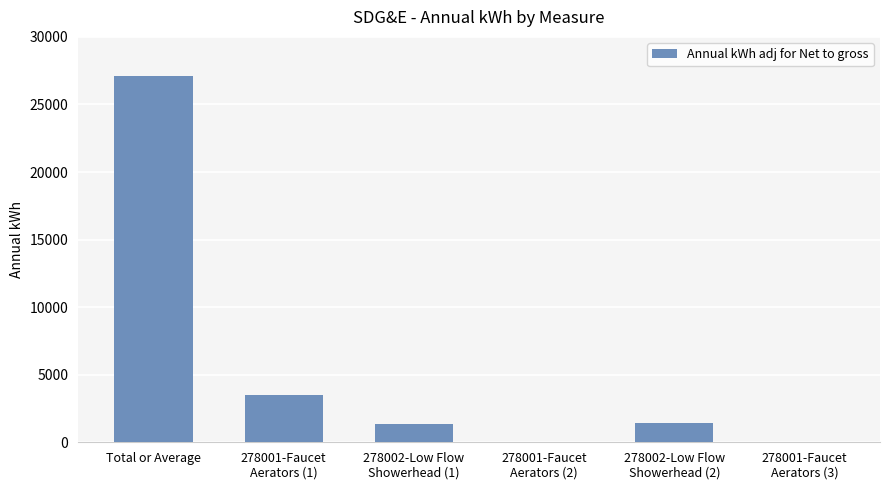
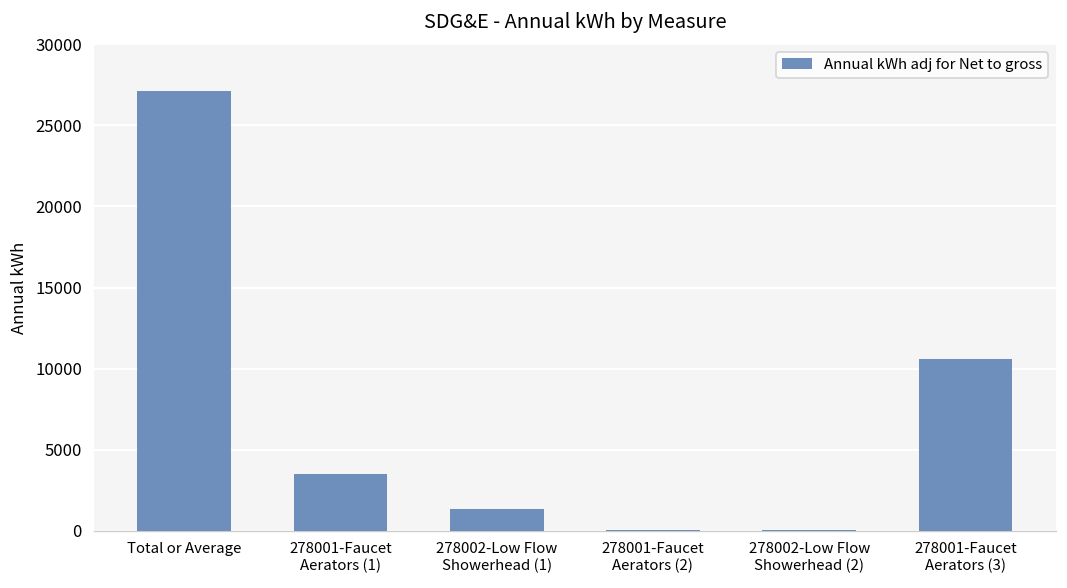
278002-Low Flow Showerhead (2): 1400 -> 0
278001-Faucet Aerators (3): 0 -> 10600
